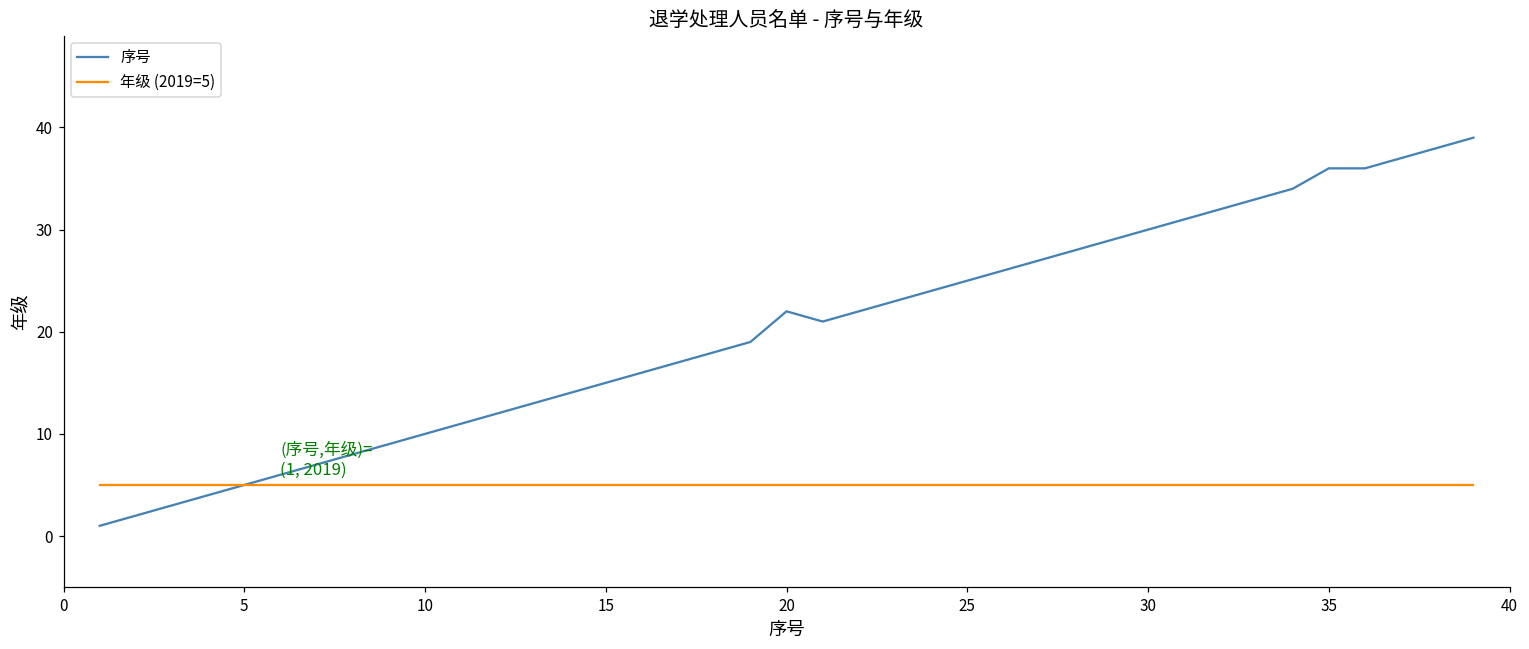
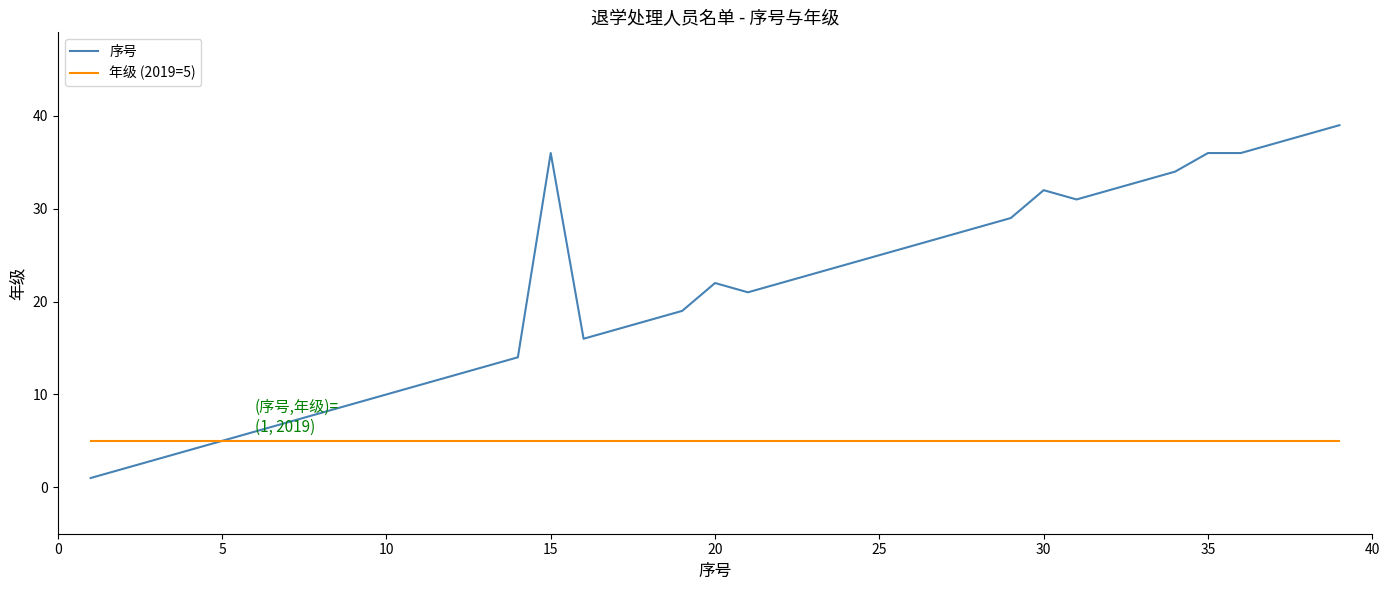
序号, 15: 15 -> 36
序号, 30: 30 -> 32
